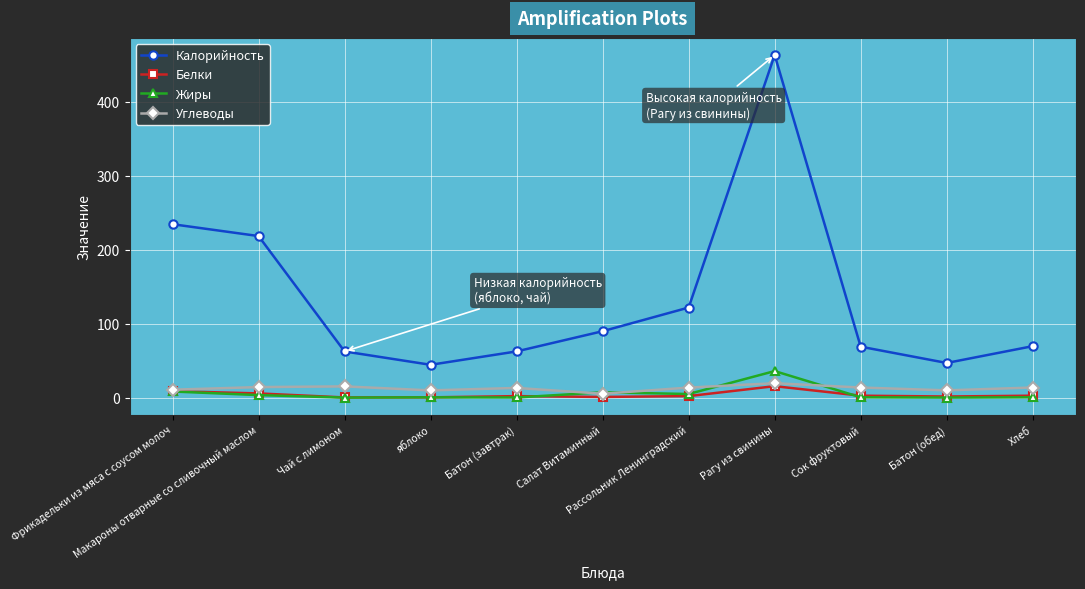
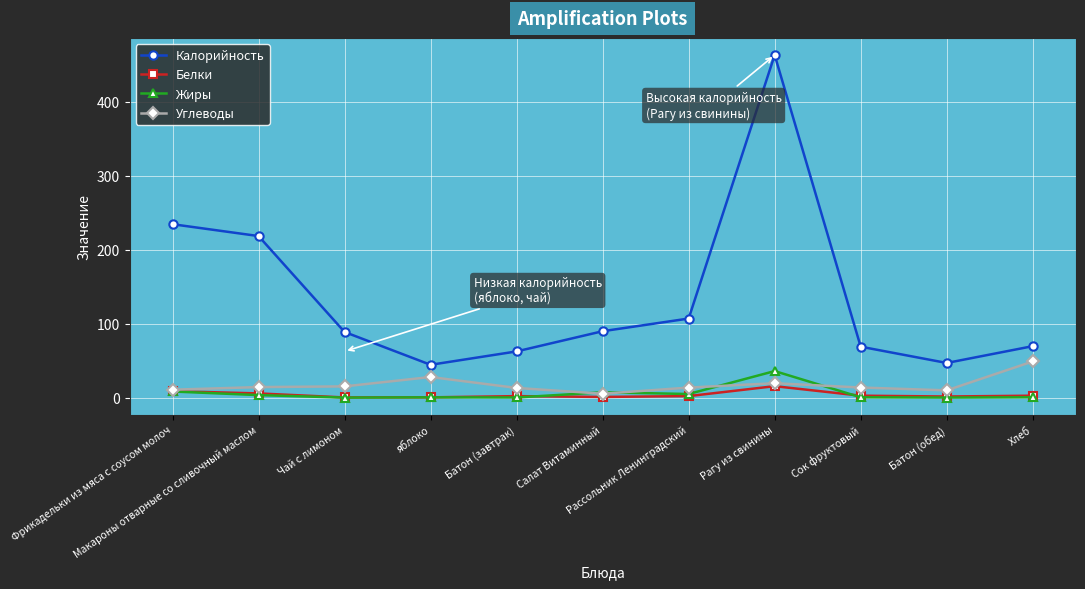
Калорийность, Чай с лимоном: 60 -> 90
Углеводы, яблоко: 10 -> 30
Калорийность, Рассольник Ленинградский: 120 -> 110
Углеводы, Хлеб: 10 -> 50
